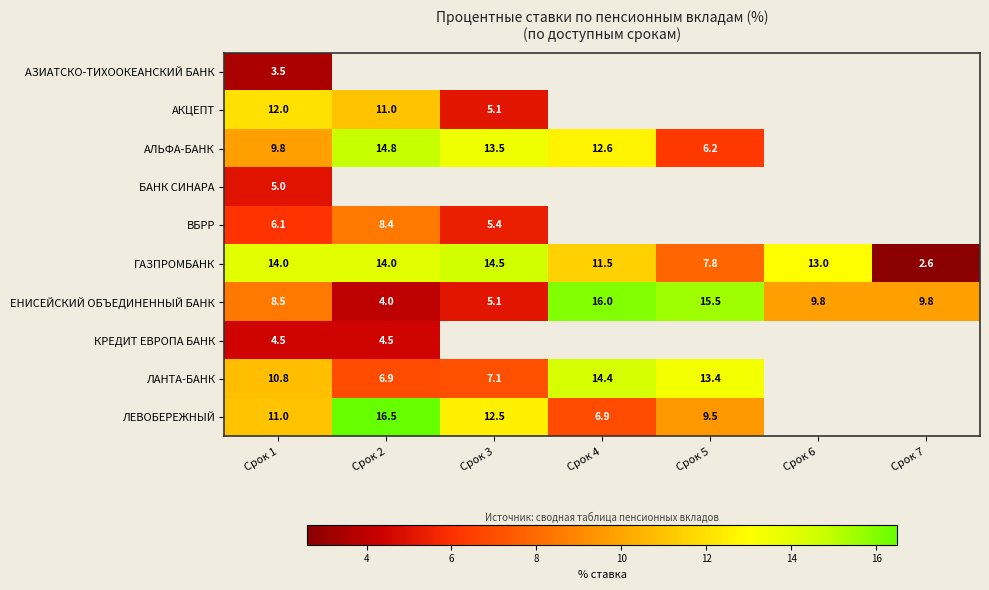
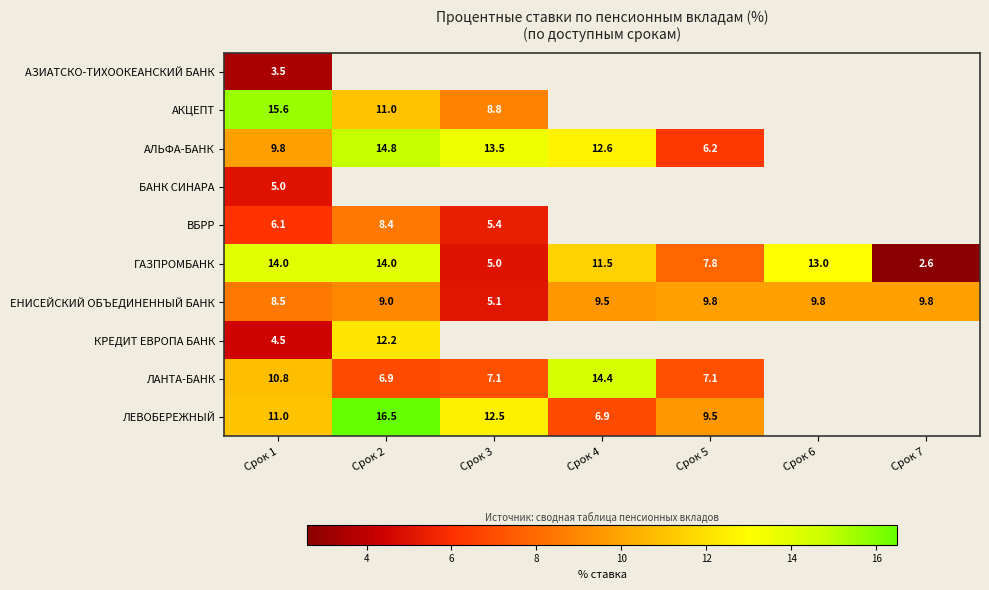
АКЦЕПТ, Срок 1: 12.0 -> 15.6
АКЦЕПТ, Срок 3: 5.1 -> 8.8
ГАЗПРОМБАНК, Срок 3: 14.5 -> 5.0
ЕНИСЕЙСКИЙ ОБЪЕДИНЕННЫЙ БАНК, Срок 2: 4.0 -> 9.0
ЕНИСЕЙСКИЙ ОБЪЕДИНЕННЫЙ БАНК, Срок 4: 16.0 -> 9.5
ЕНИСЕЙСКИЙ ОБЪЕДИНЕННЫЙ БАНК, Срок 5: 15.5 -> 9.8
КРЕДИТ ЕВРОПА БАНК, Срок 2: 4.5 -> 12.2
ЛАНТА-БАНК, Срок 5: 13.4 -> 7.1
